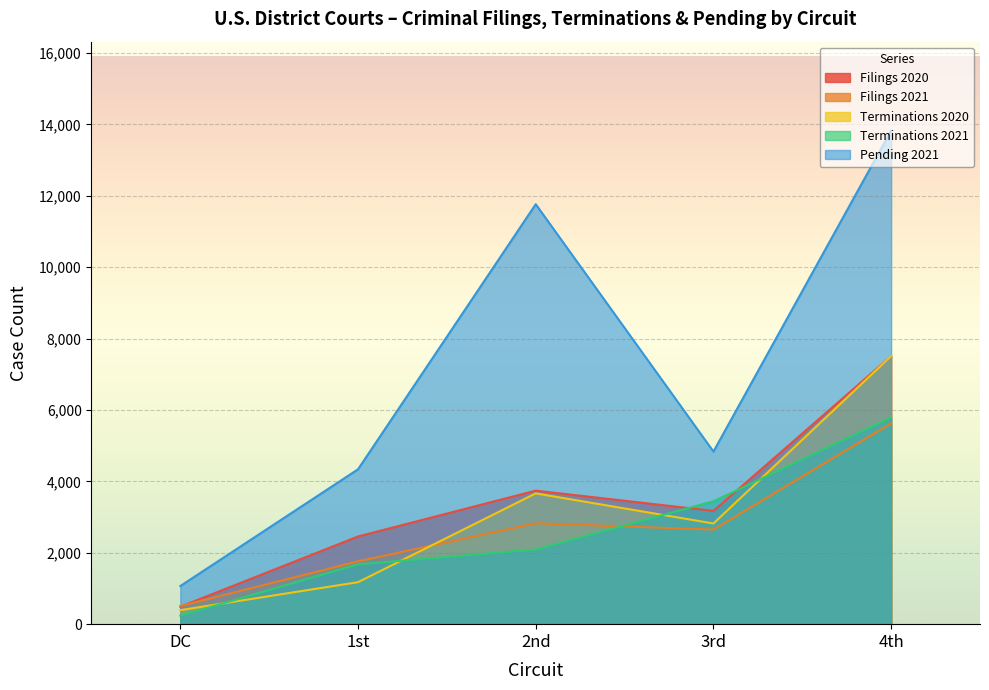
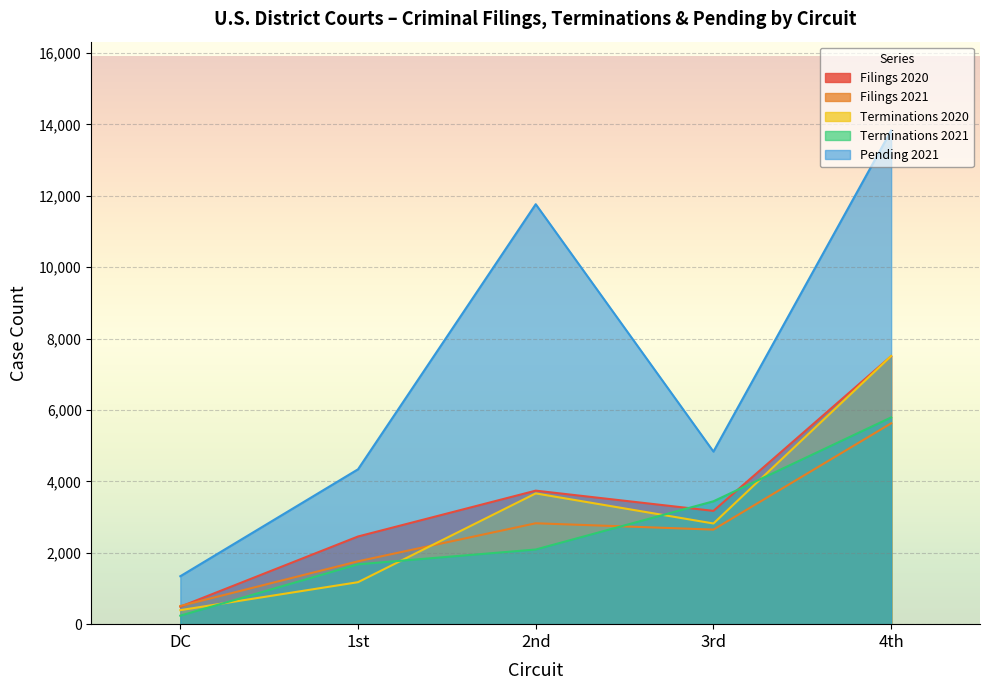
Pending 2021, DC: 1,100 -> 1,300
